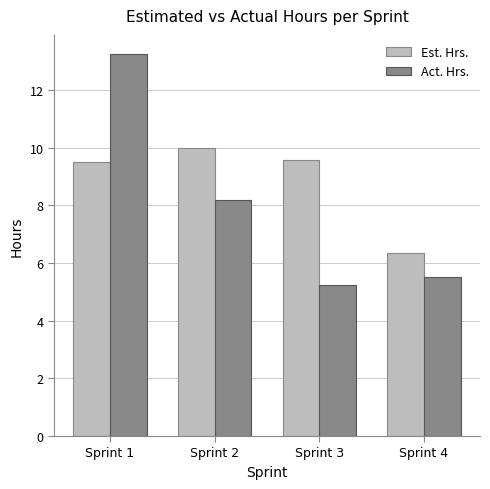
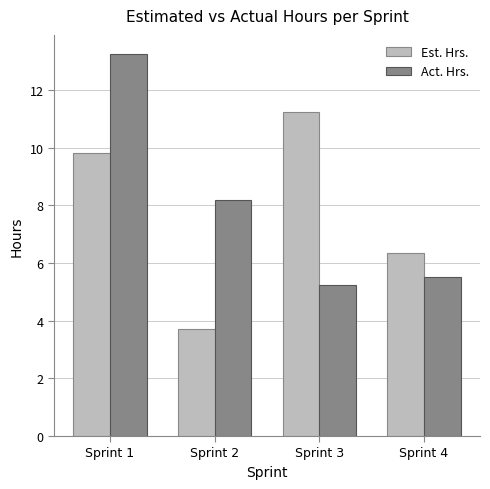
Est. Hrs., Sprint 1: 9.5 -> 9.8
Est. Hrs., Sprint 2: 10.0 -> 3.7
Est. Hrs., Sprint 3: 9.6 -> 11.3
